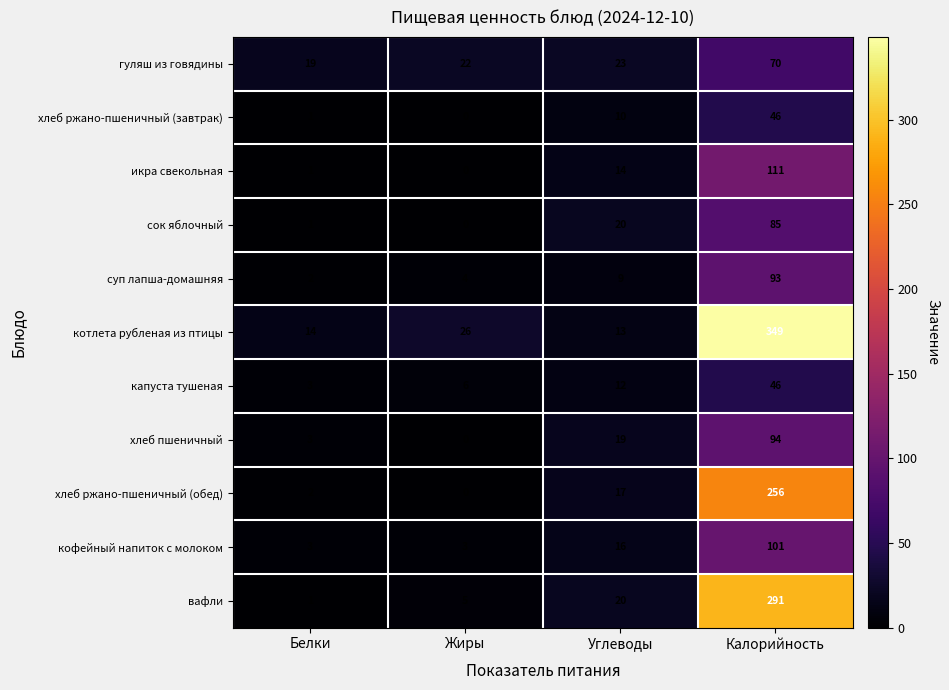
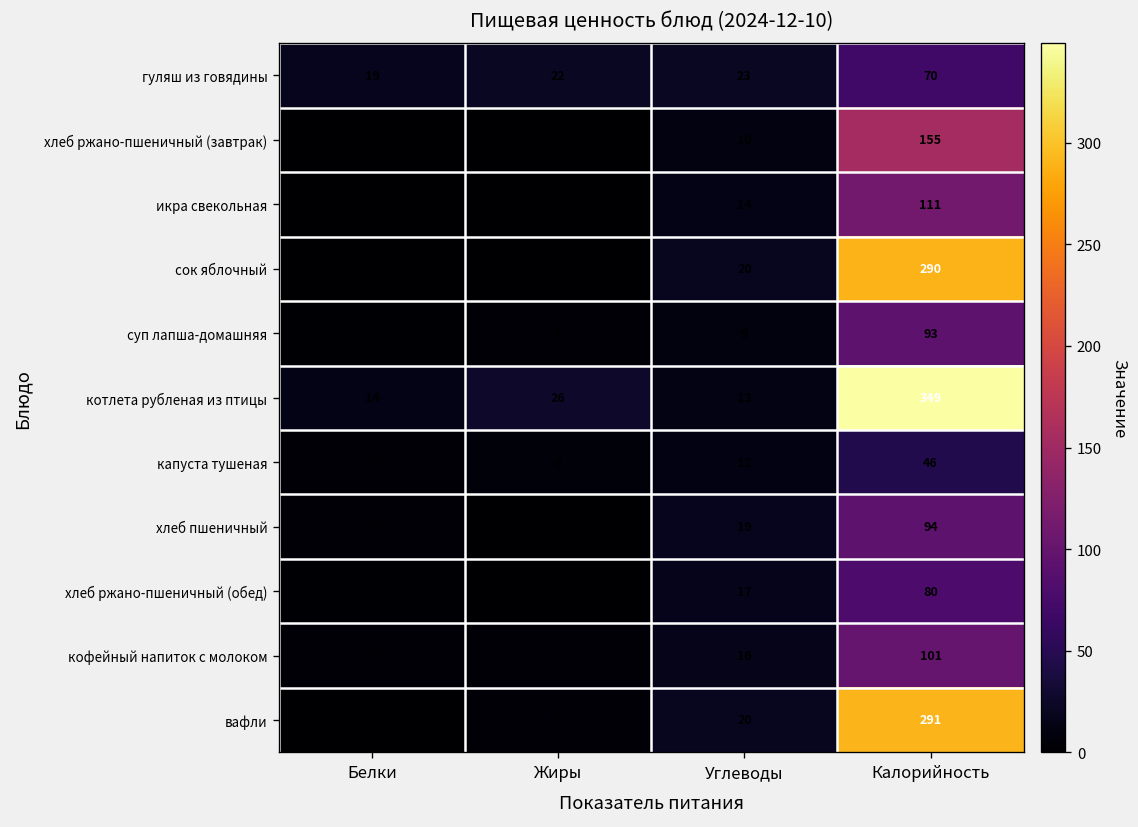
хлеб ржано-пшеничный (завтрак), Калорийность: 46 -> 155
сок яблочный, Калорийность: 85 -> 290
хлеб ржано-пшеничный (обед), Калорийность: 256 -> 80
